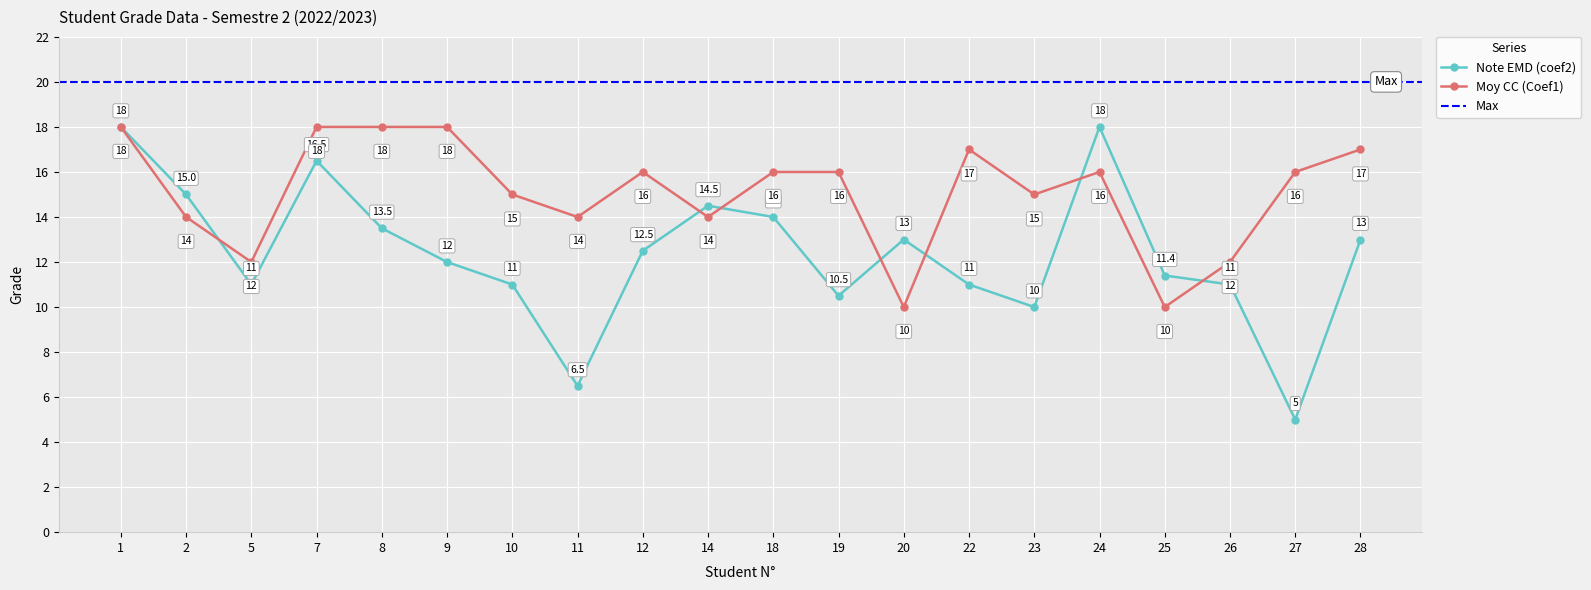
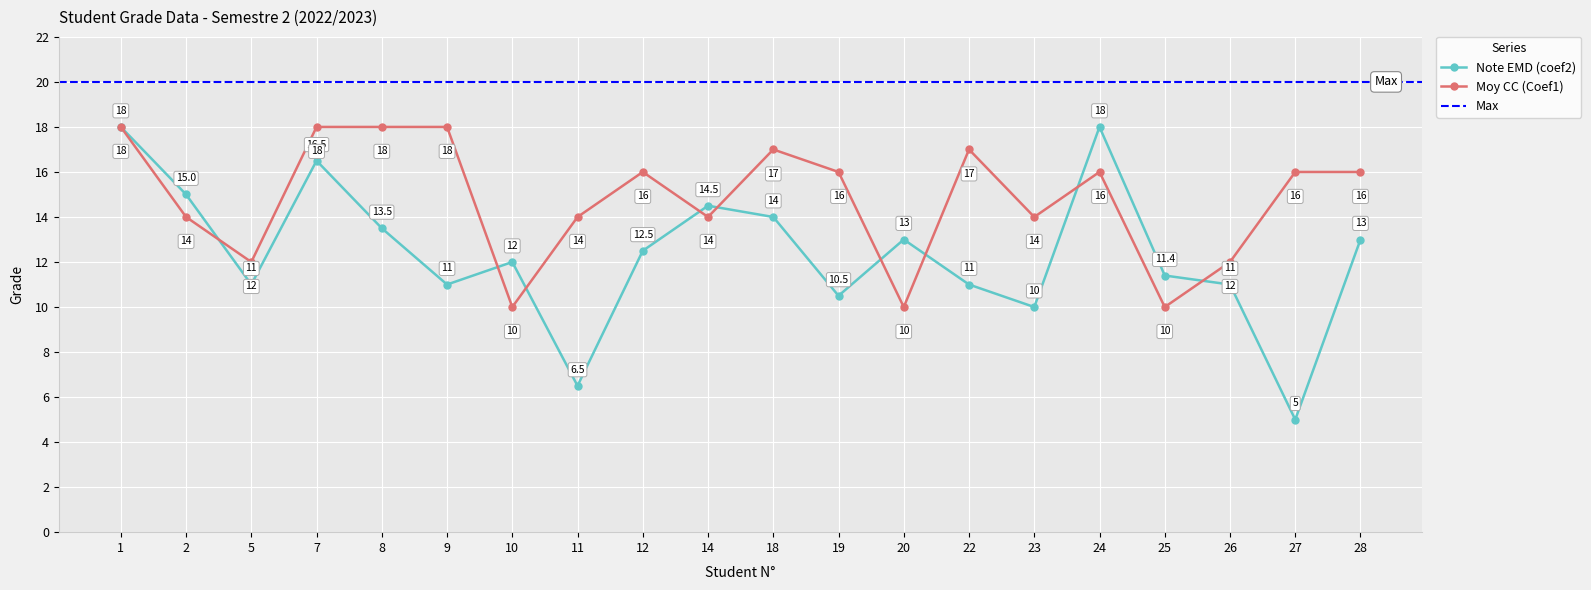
Note EMD (coef2), 9: 12 -> 11
Note EMD (coef2), 10: 11 -> 12
Moy CC (Coef1), 10: 15 -> 10
Moy CC (Coef1), 18: 16 -> 17
Moy CC (Coef1), 23: 15 -> 14
Moy CC (Coef1), 28: 17 -> 16
